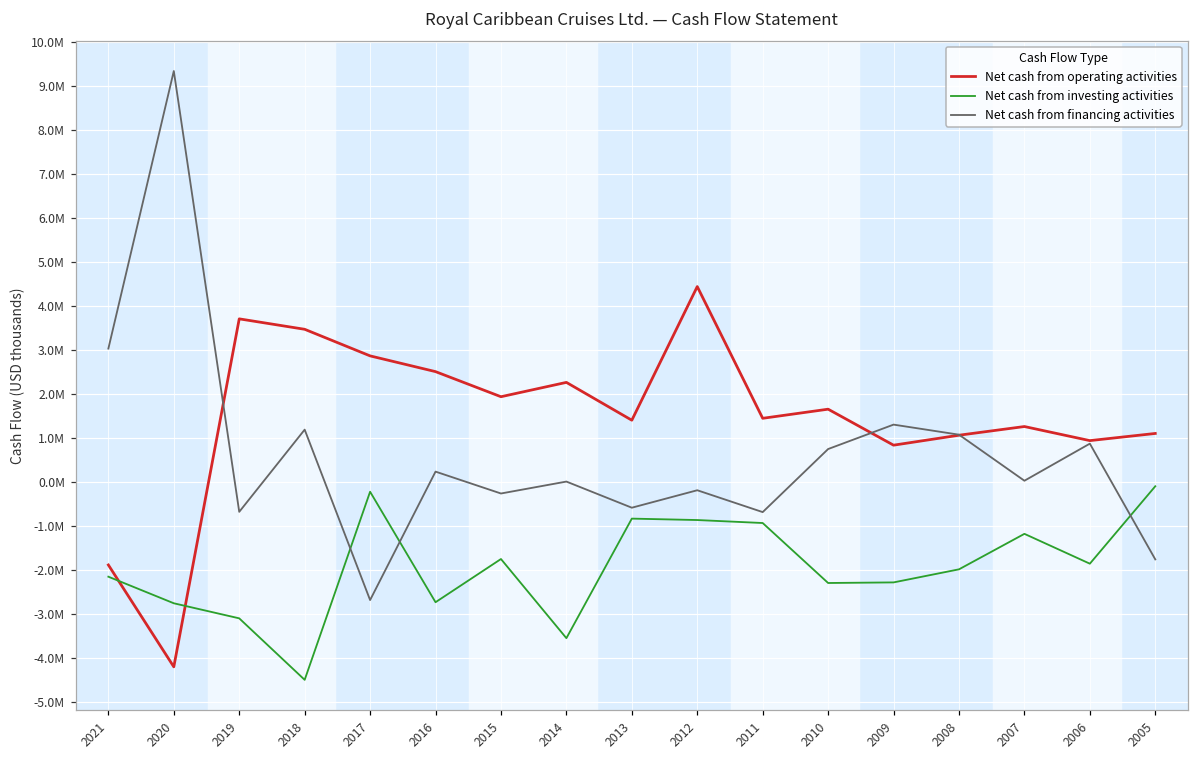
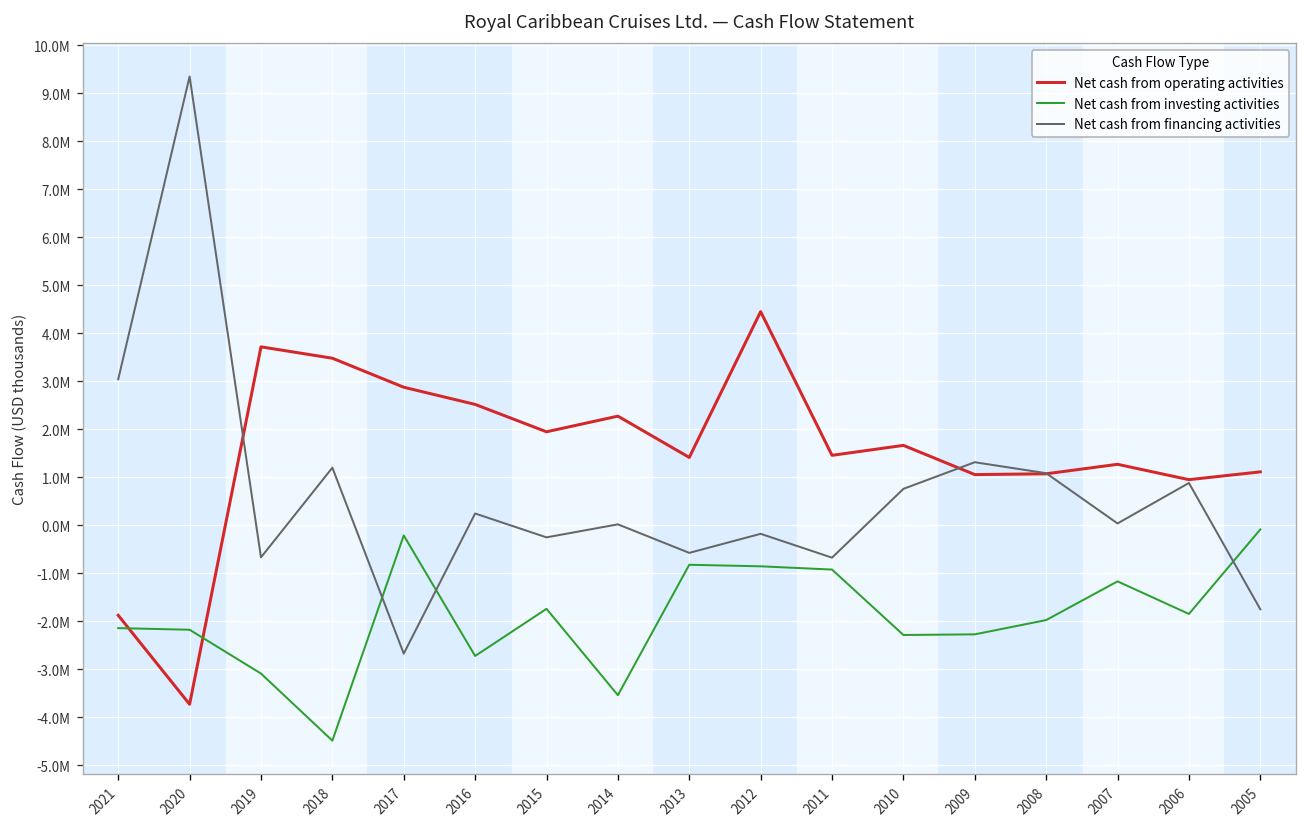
Net cash from operating activities, 2020: -4200000 -> -3700000
Net cash from investing activities, 2020: -2700000 -> -2200000
Net cash from operating activities, 2009: 800000 -> 1100000
